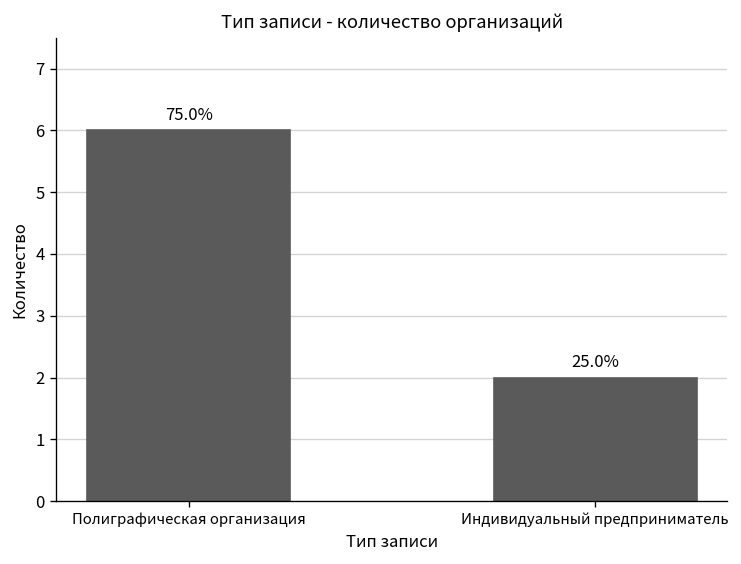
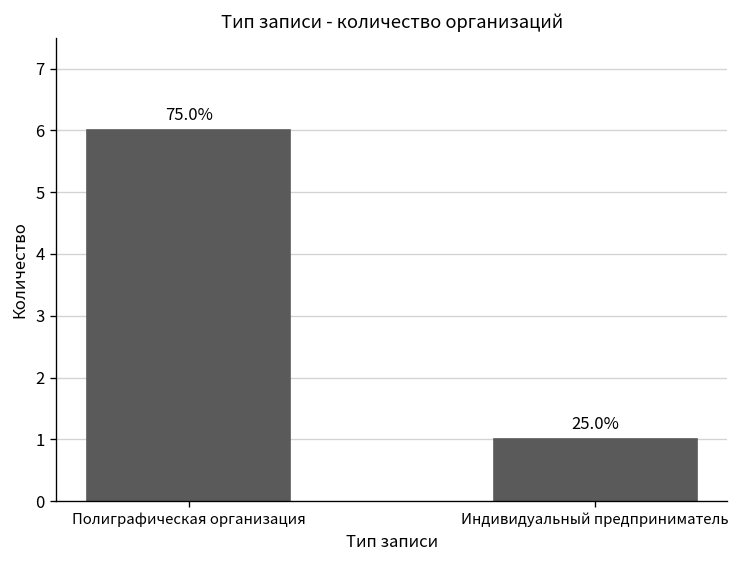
Индивидуальный предприниматель: 2 -> 1
